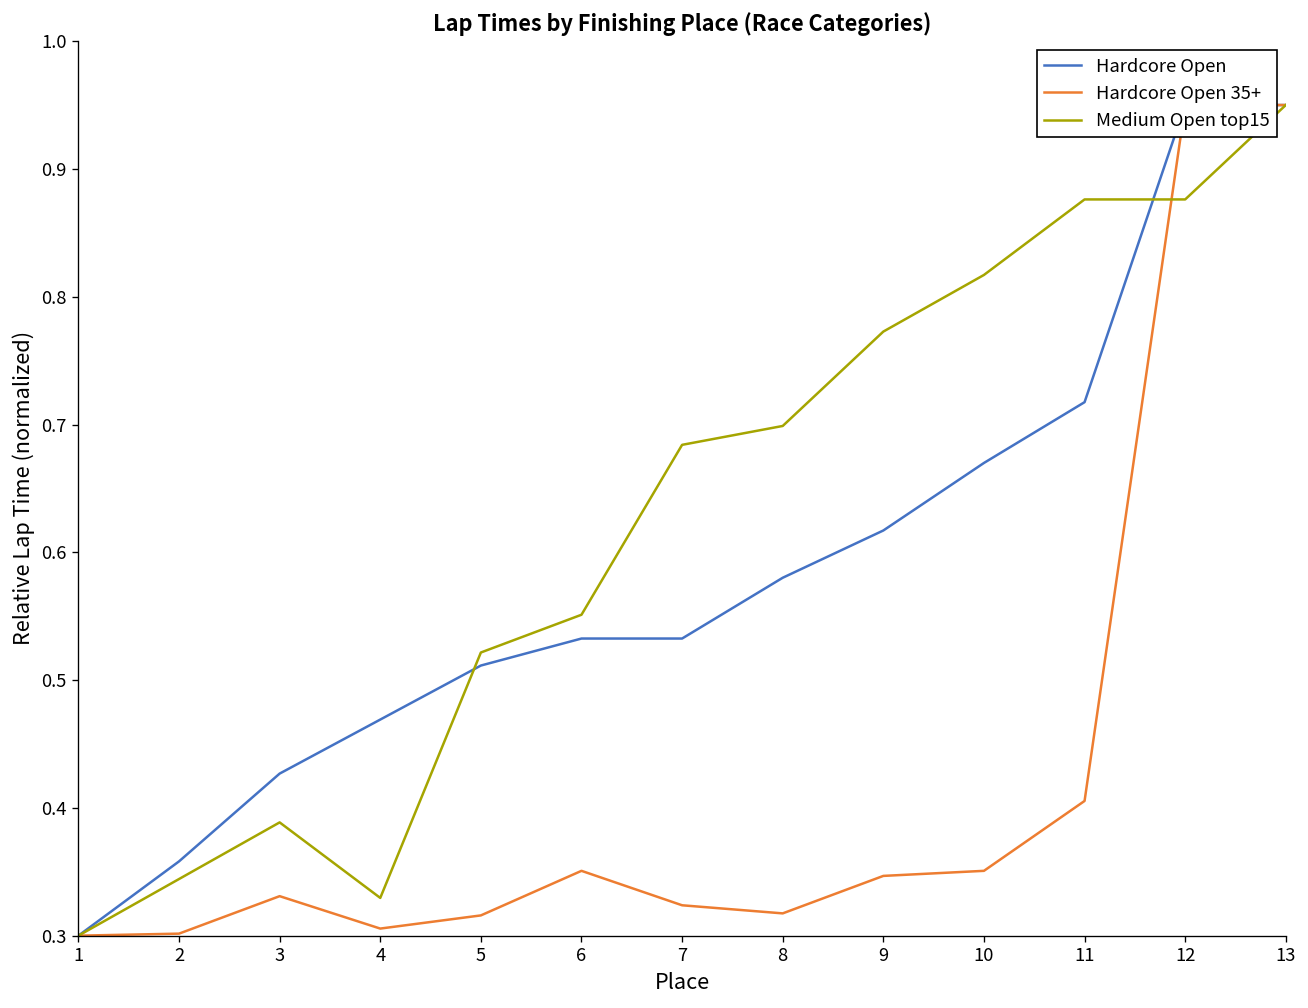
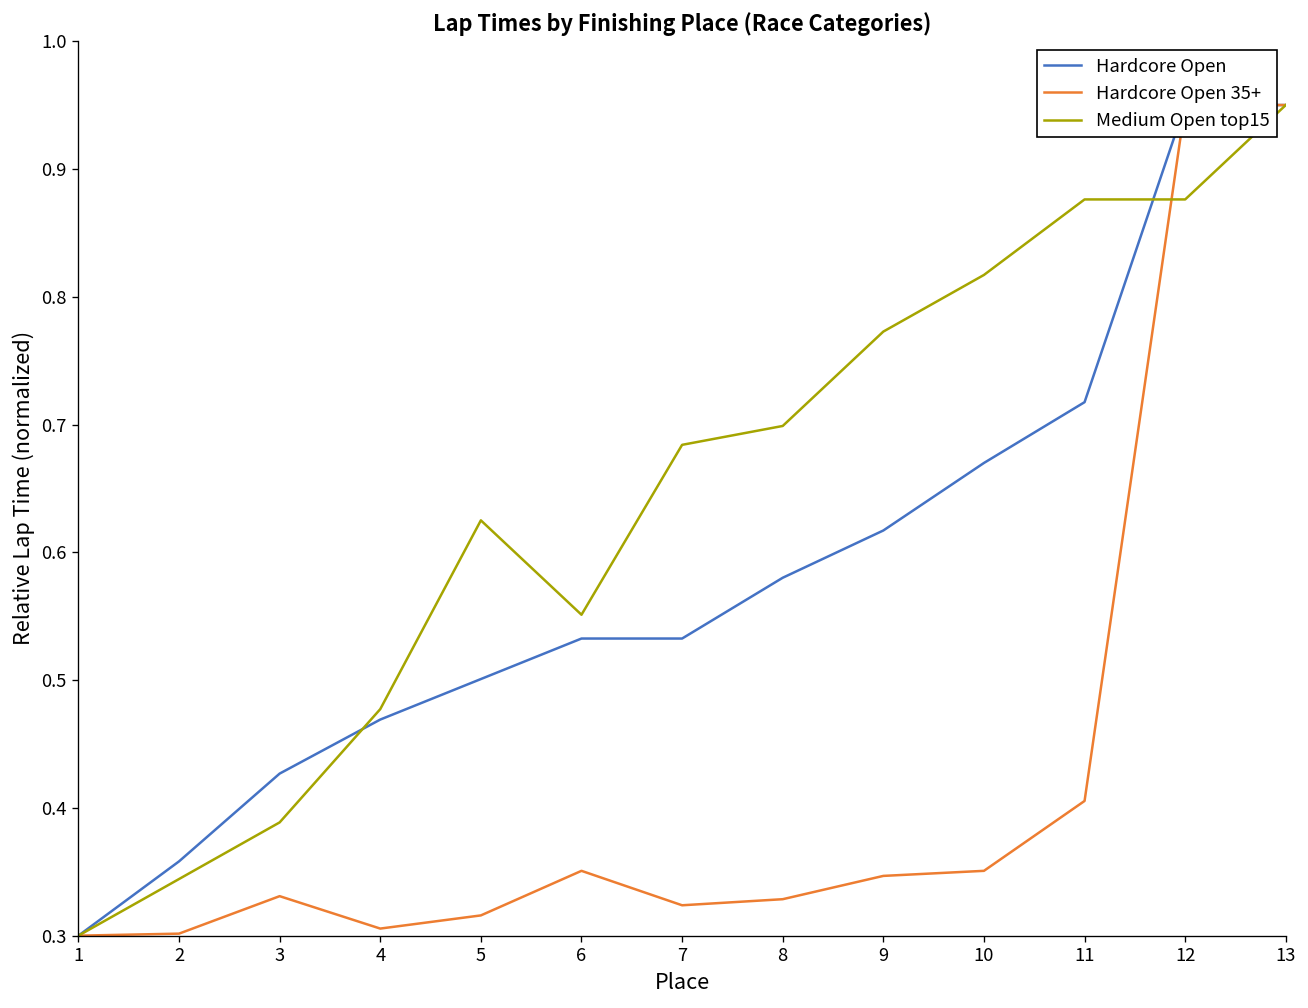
Medium Open top15, 4: 0.330 -> 0.477
Hardcore Open, 5: 0.511 -> 0.501
Medium Open top15, 5: 0.522 -> 0.625
Hardcore Open 35+, 8: 0.317 -> 0.329
